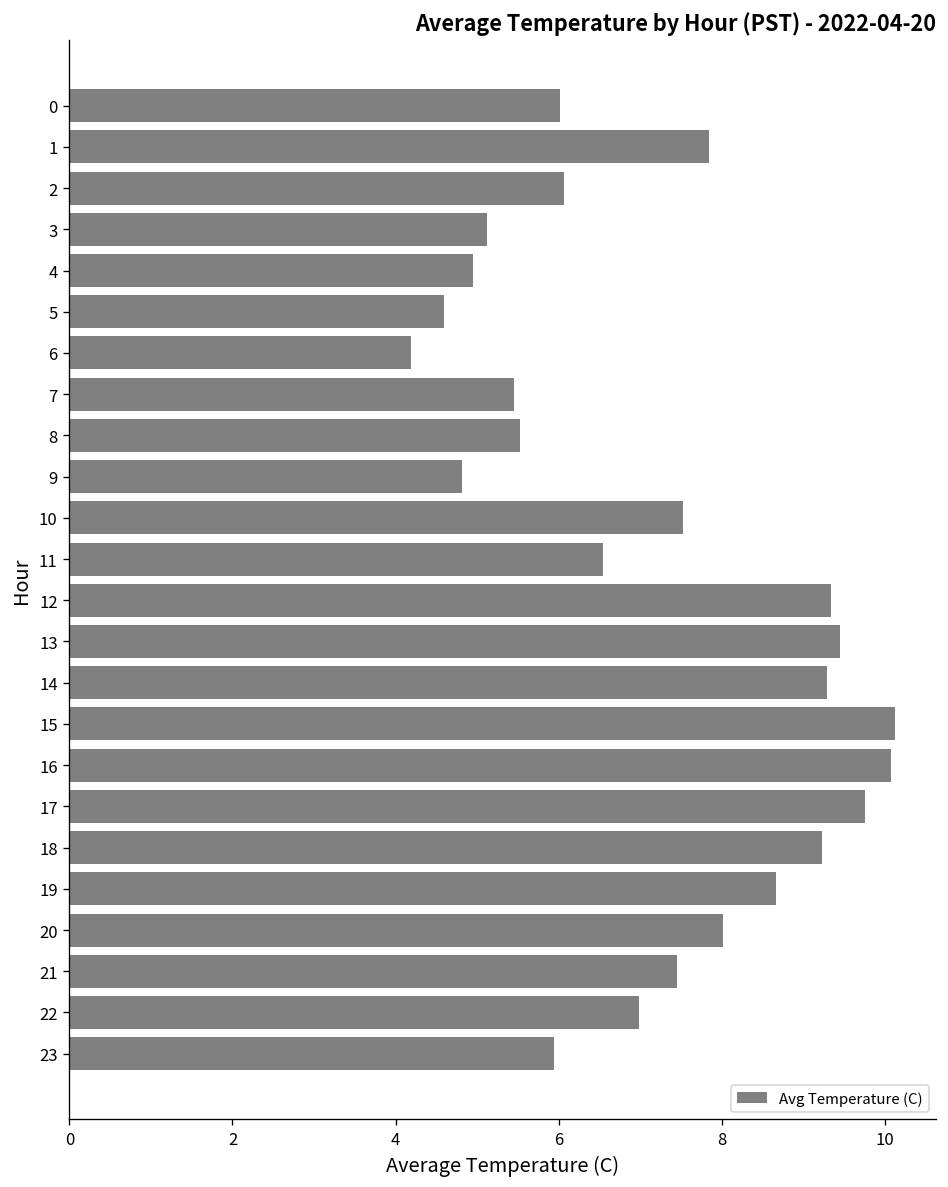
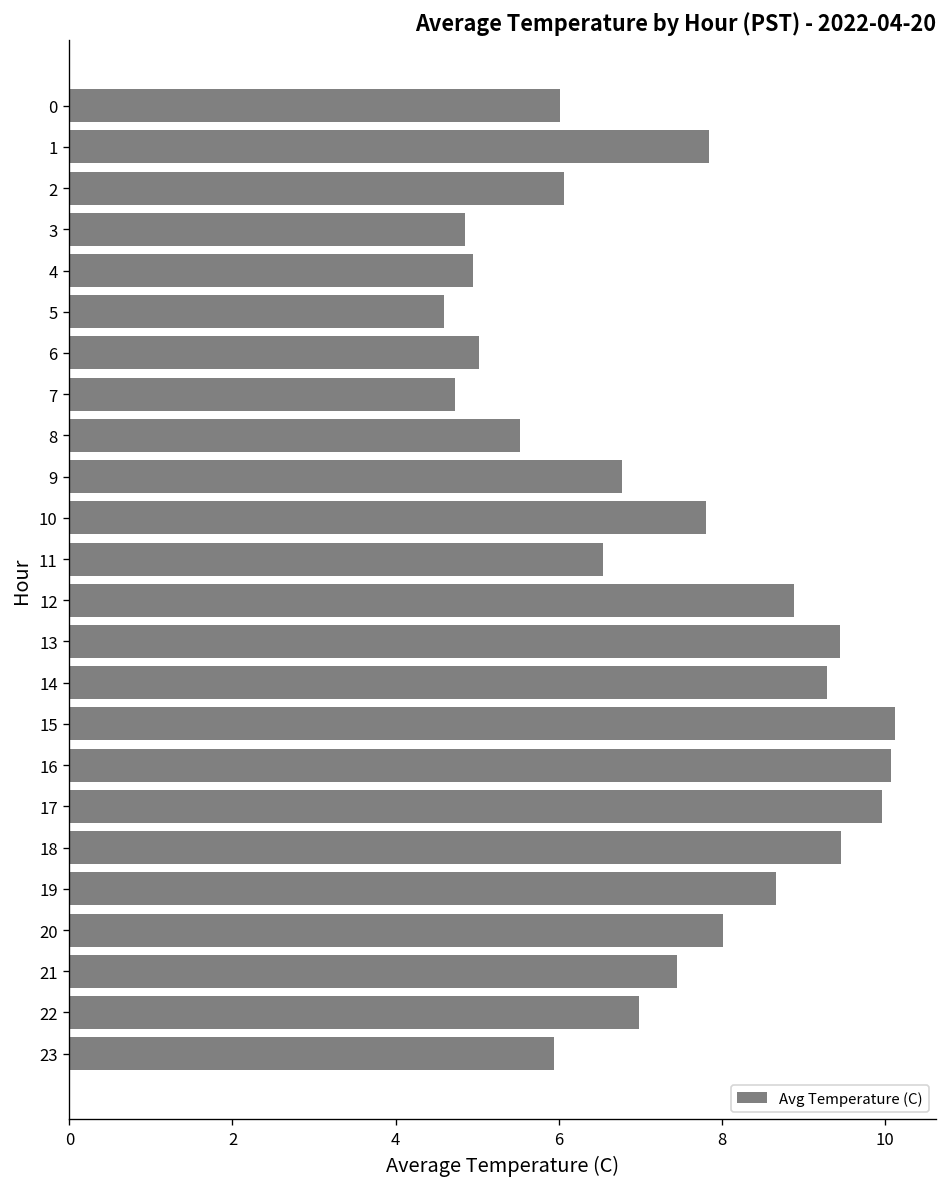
3: 5.1 -> 4.9
6: 4.2 -> 5.0
7: 5.5 -> 4.7
9: 4.8 -> 6.8
10: 7.5 -> 7.8
12: 9.3 -> 8.9
17: 9.8 -> 10.0
18: 9.2 -> 9.5
